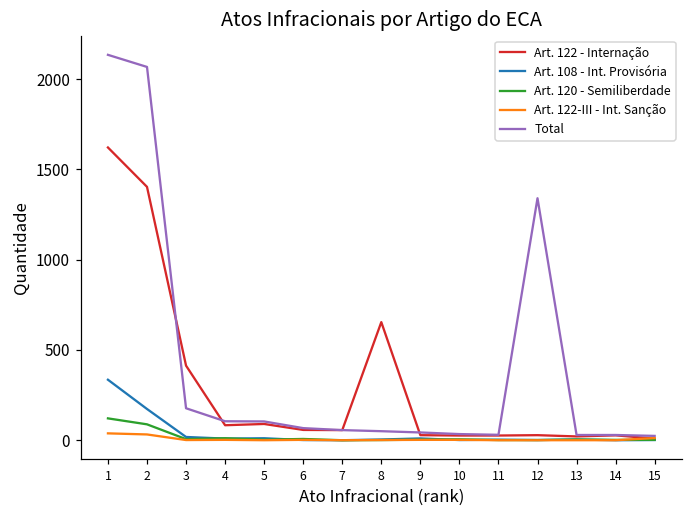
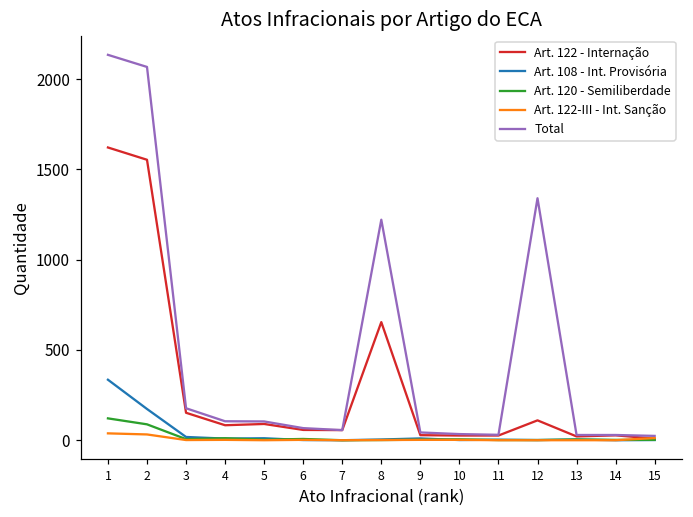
Art. 122 - Internação, 2: 1400 -> 1550
Art. 122 - Internação, 3: 410 -> 150
Total, 8: 50 -> 1220
Art. 122 - Internação, 12: 30 -> 110
